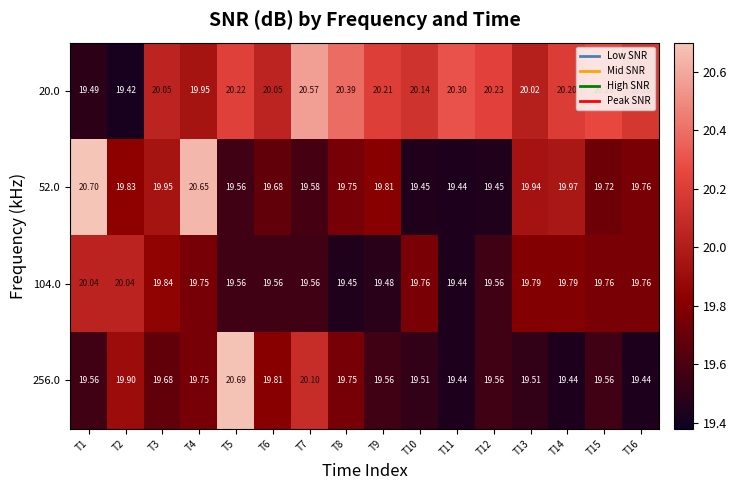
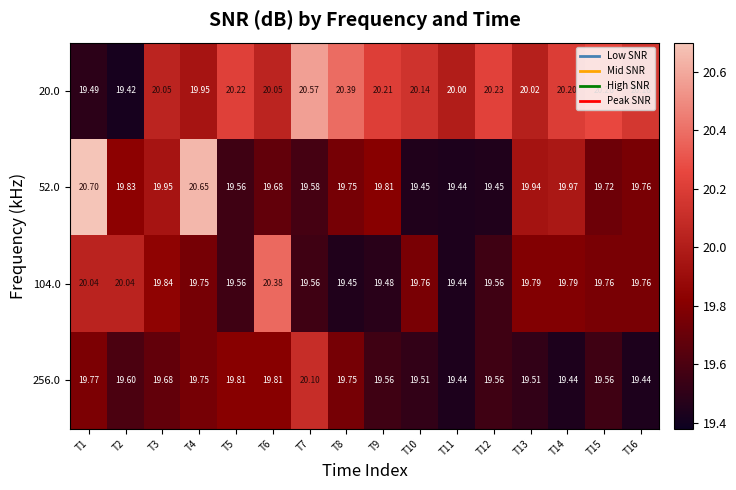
20.0, T11: 20.30 -> 20.00
104.0, T6: 19.56 -> 20.38
256.0, T1: 19.56 -> 19.77
256.0, T2: 19.90 -> 19.60
256.0, T5: 20.69 -> 19.81
